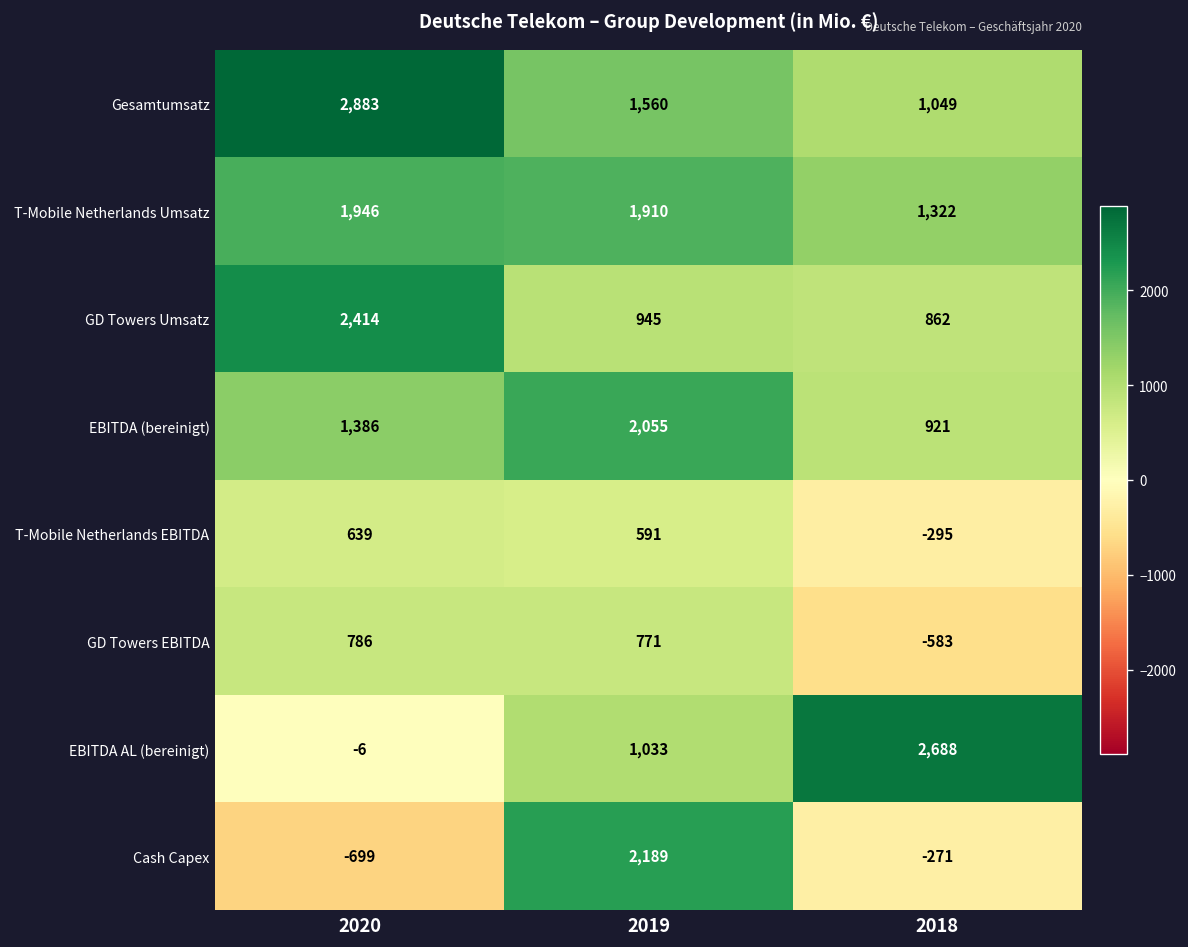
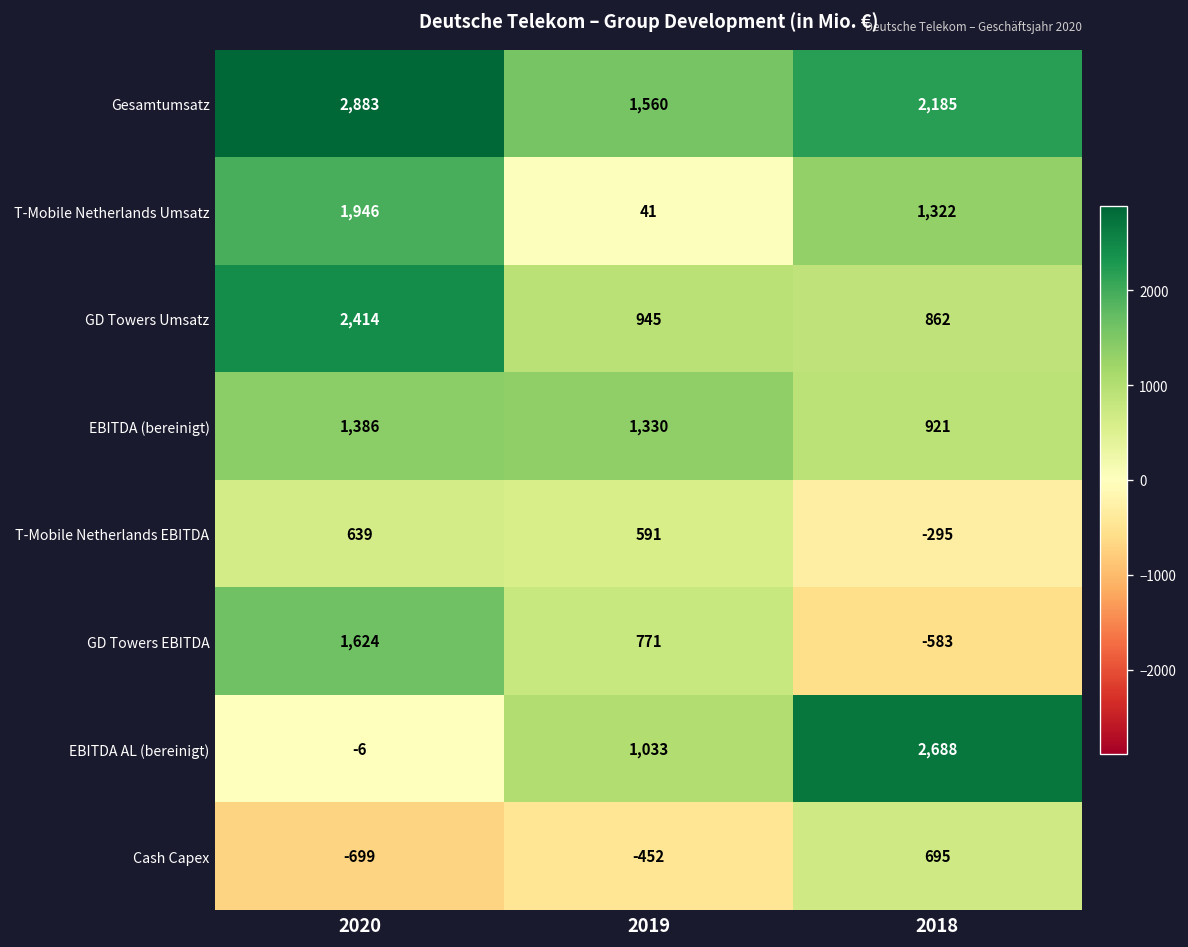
Gesamtumsatz, 2018: 1,049 -> 2,185
T-Mobile Netherlands Umsatz, 2019: 1,910 -> 41
EBITDA (bereinigt), 2019: 2,055 -> 1,330
GD Towers EBITDA, 2020: 786 -> 1,624
Cash Capex, 2019: 2,189 -> -452
Cash Capex, 2018: -271 -> 695
